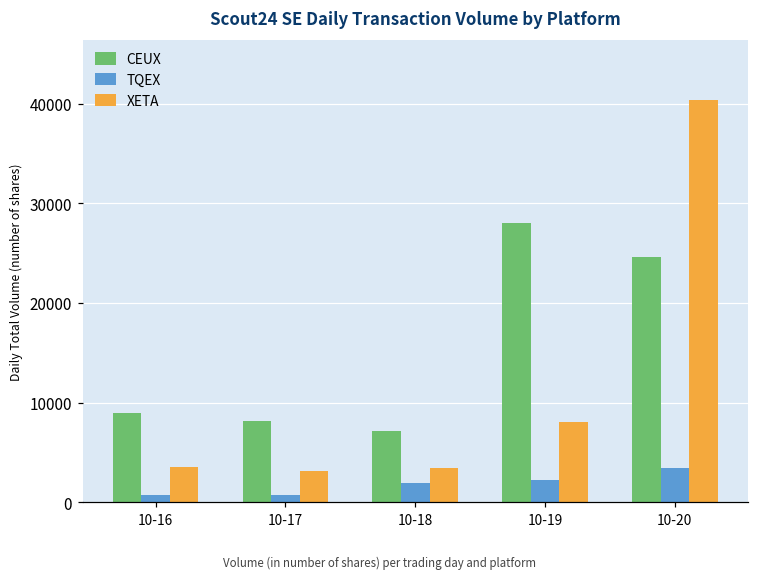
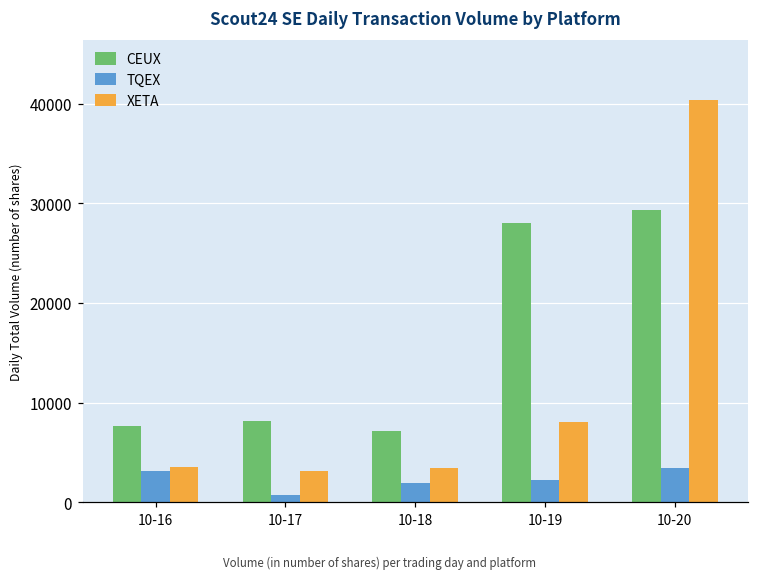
CEUX, 10-16: 9000 -> 8000
TQEX, 10-16: 1000 -> 3000
CEUX, 10-20: 25000 -> 29000
